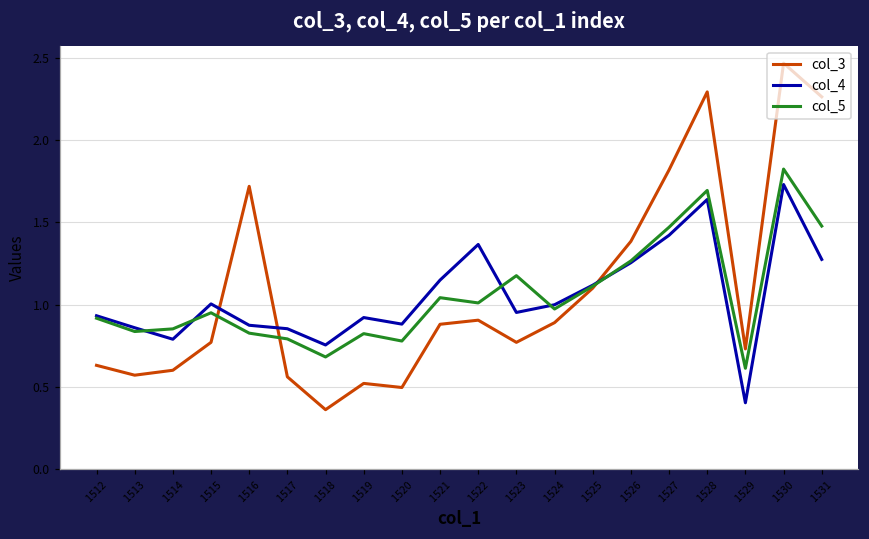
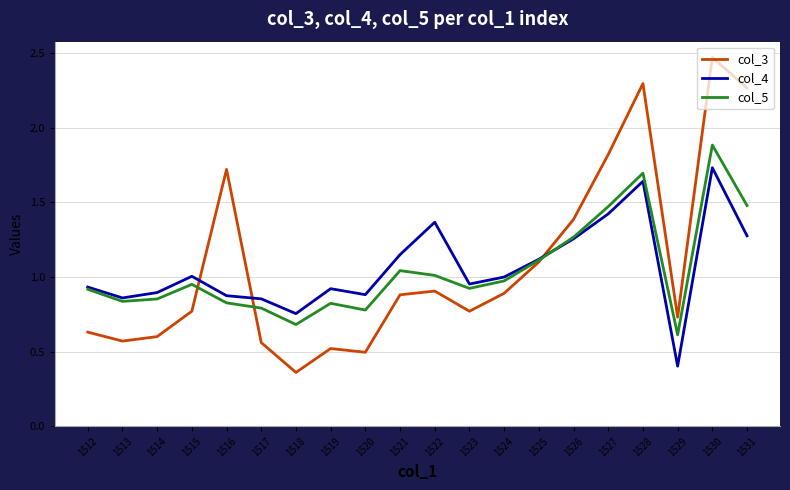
col_4, 1514: 0.79 -> 0.90
col_5, 1523: 1.18 -> 0.92
col_5, 1530: 1.83 -> 1.88
